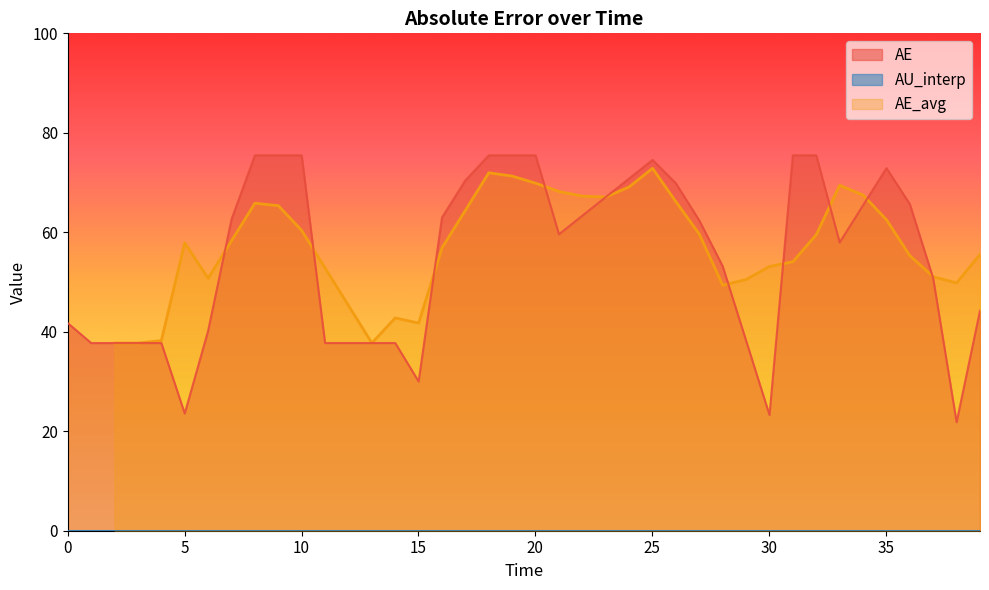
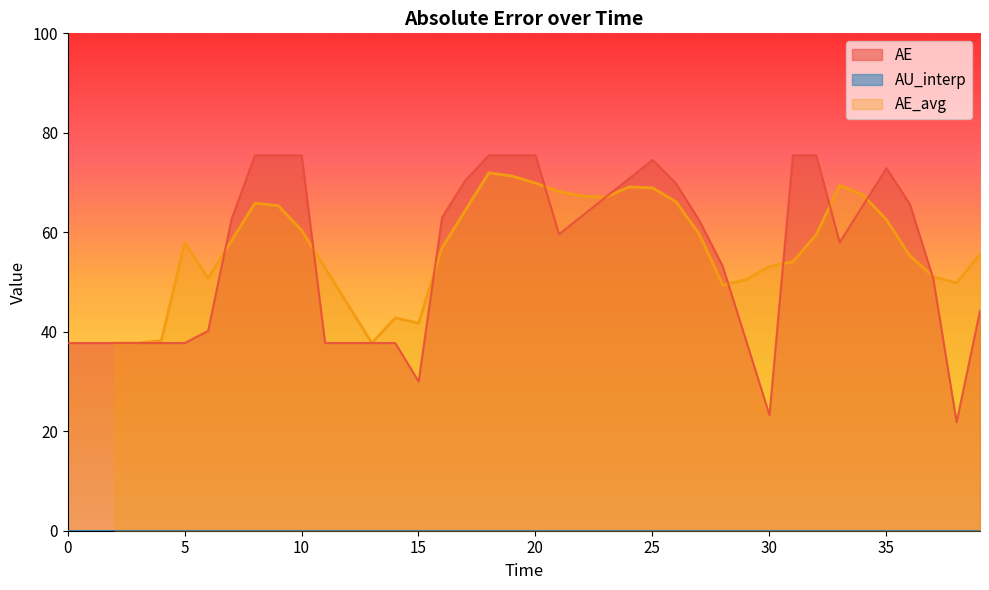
AE, 0: 42 -> 38
AE, 5: 24 -> 38
AE_avg, 25: 73 -> 69
